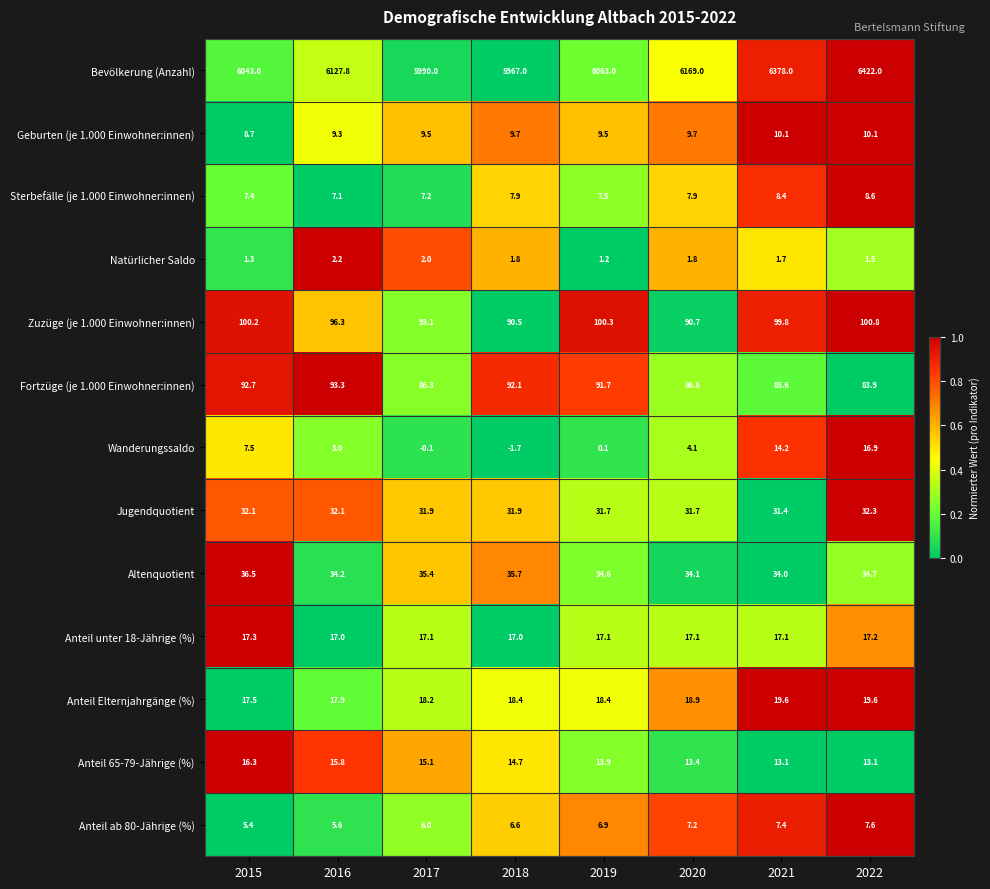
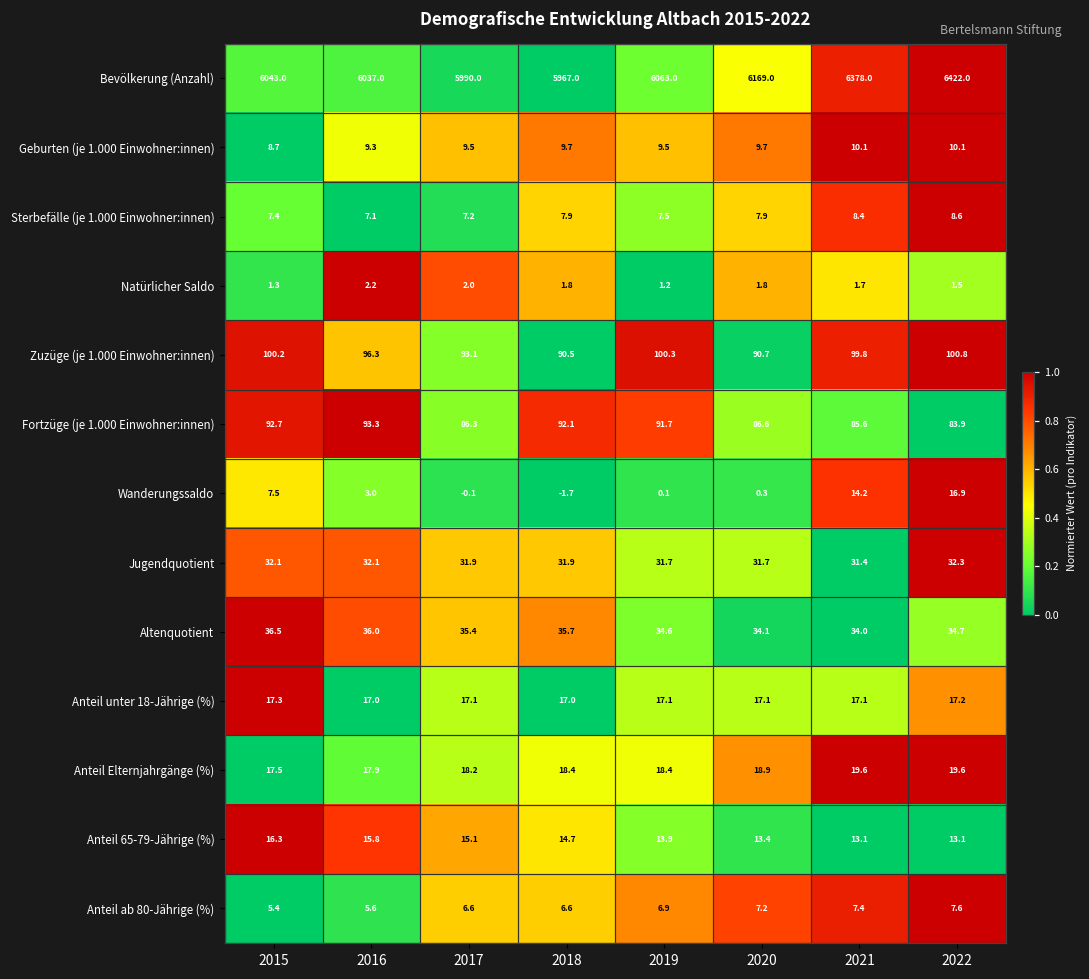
Bevölkerung (Anzahl), 2016: 6127.8 -> 6037.0
Wanderungssaldo, 2020: 4.1 -> 0.3
Altenquotient, 2016: 34.2 -> 36.0
Anteil ab 80-Jährige (%), 2017: 6.0 -> 6.6
